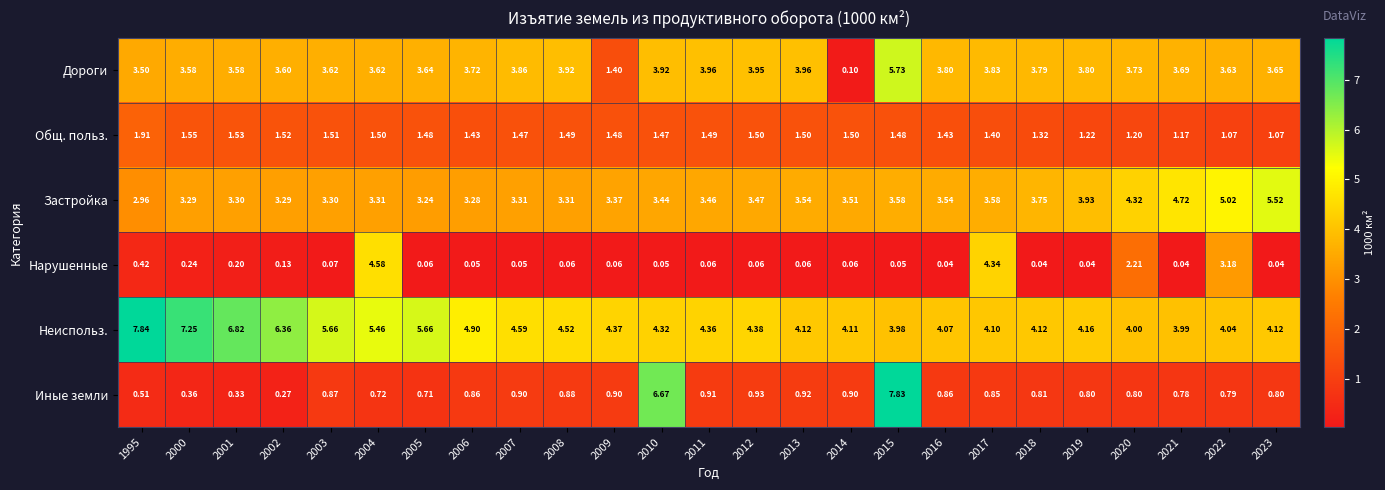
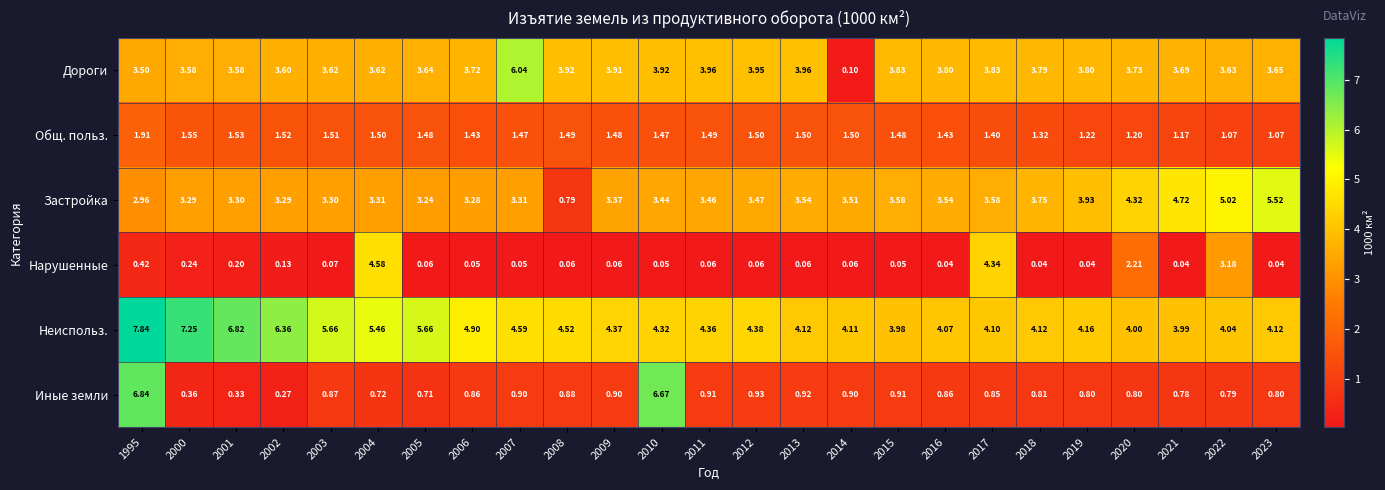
Дороги, 2007: 3.86 -> 6.04
Дороги, 2009: 1.40 -> 3.91
Дороги, 2015: 5.73 -> 3.83
Застройка, 2008: 3.31 -> 0.79
Иные земли, 1995: 0.51 -> 6.84
Иные земли, 2015: 7.83 -> 0.91
